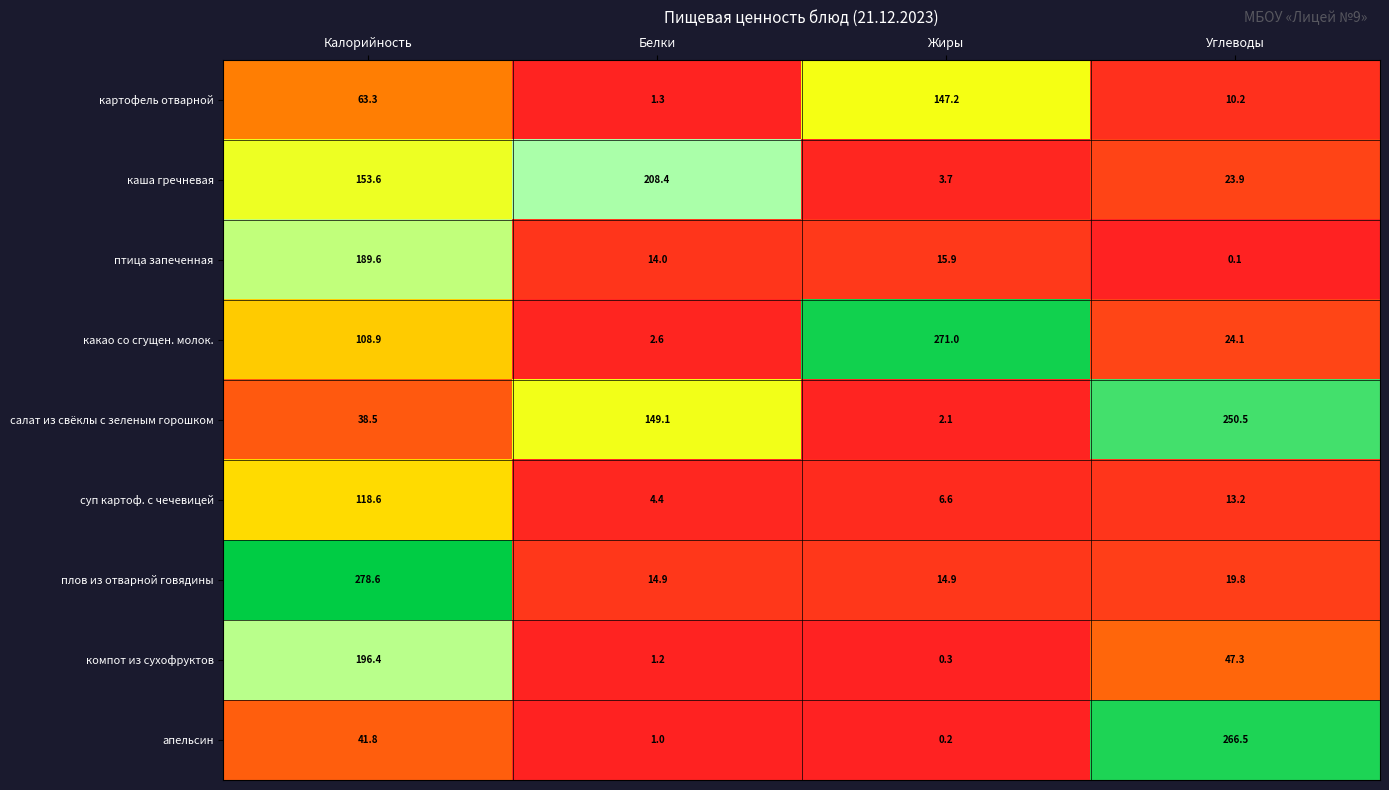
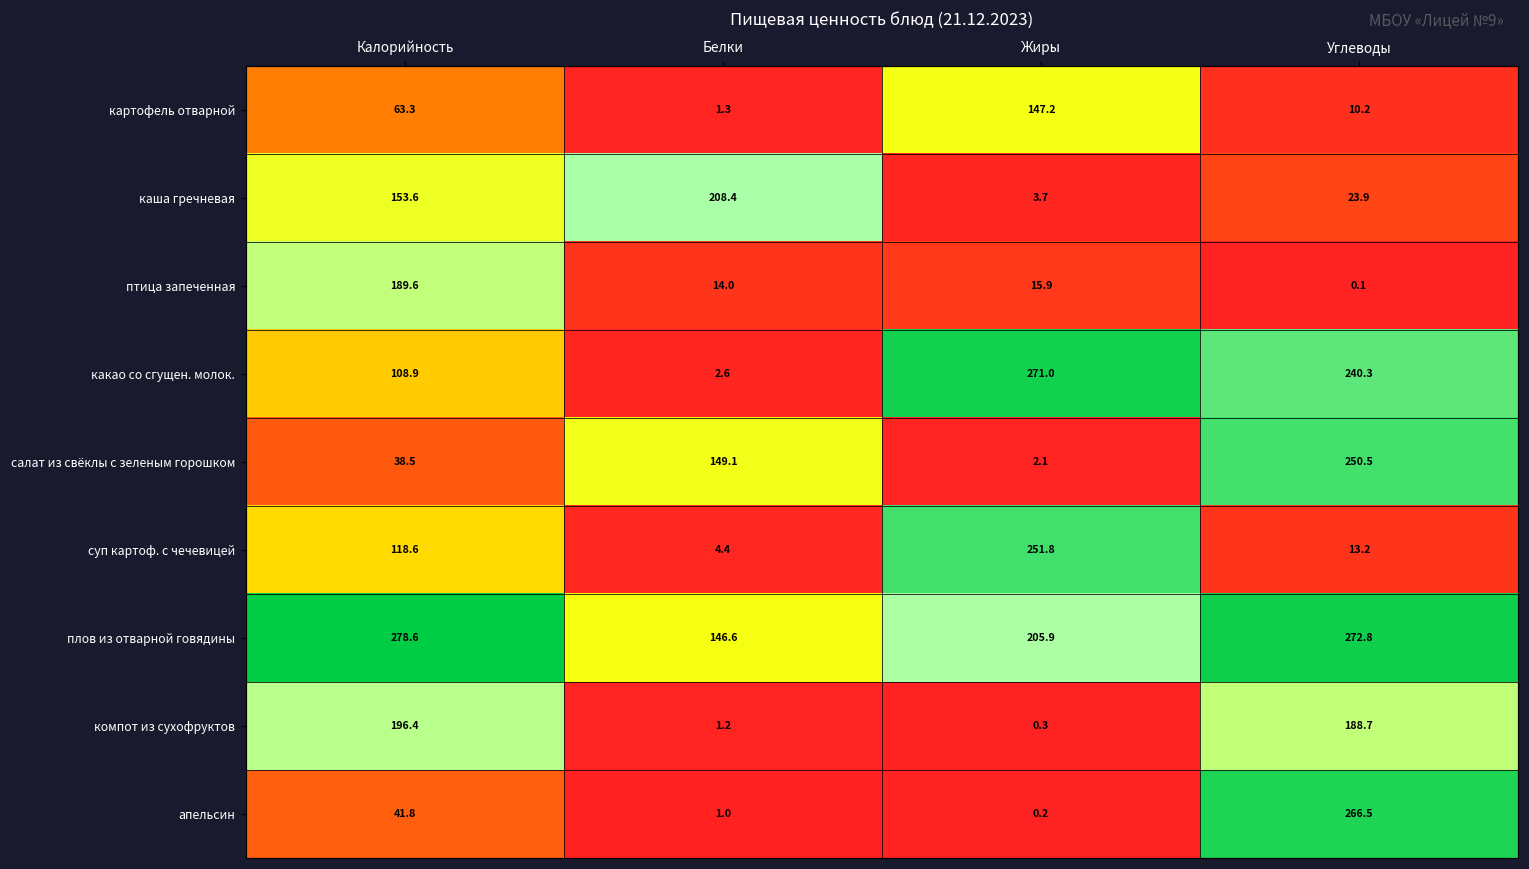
какао со сгущен. молок., Углеводы: 24.1 -> 240.3
суп картоф. с чечевицей, Жиры: 6.6 -> 251.8
плов из отварной говядины, Белки: 14.9 -> 146.6
плов из отварной говядины, Жиры: 14.9 -> 205.9
плов из отварной говядины, Углеводы: 19.8 -> 272.8
компот из сухофруктов, Углеводы: 47.3 -> 188.7
